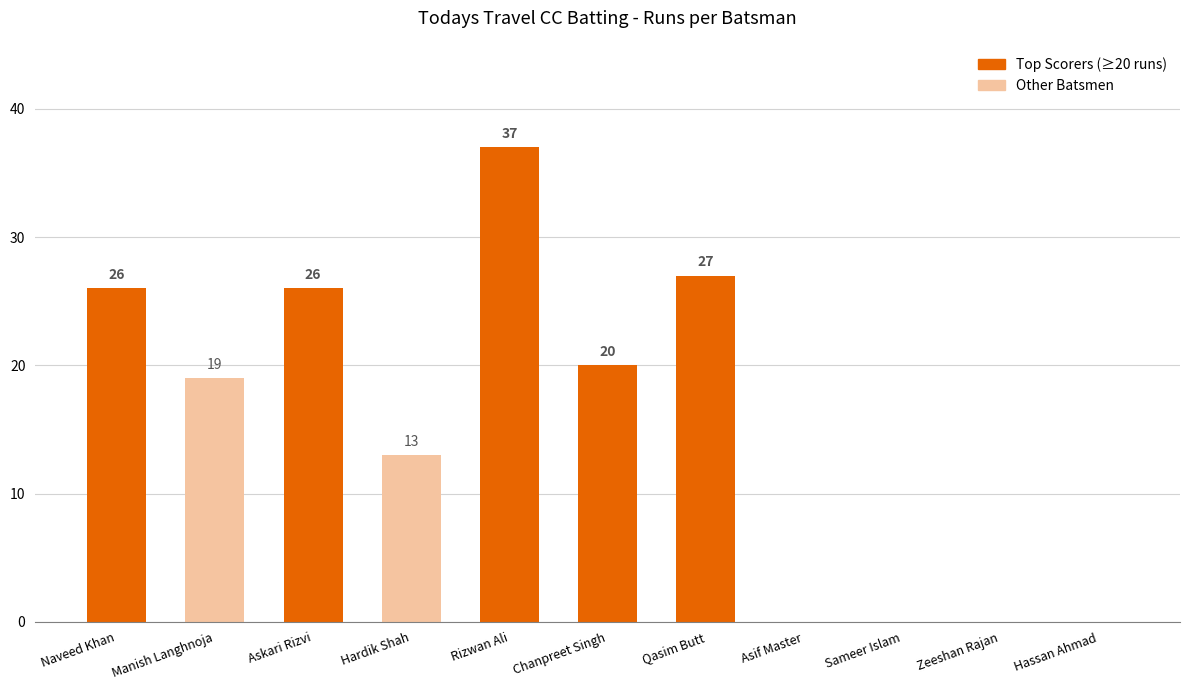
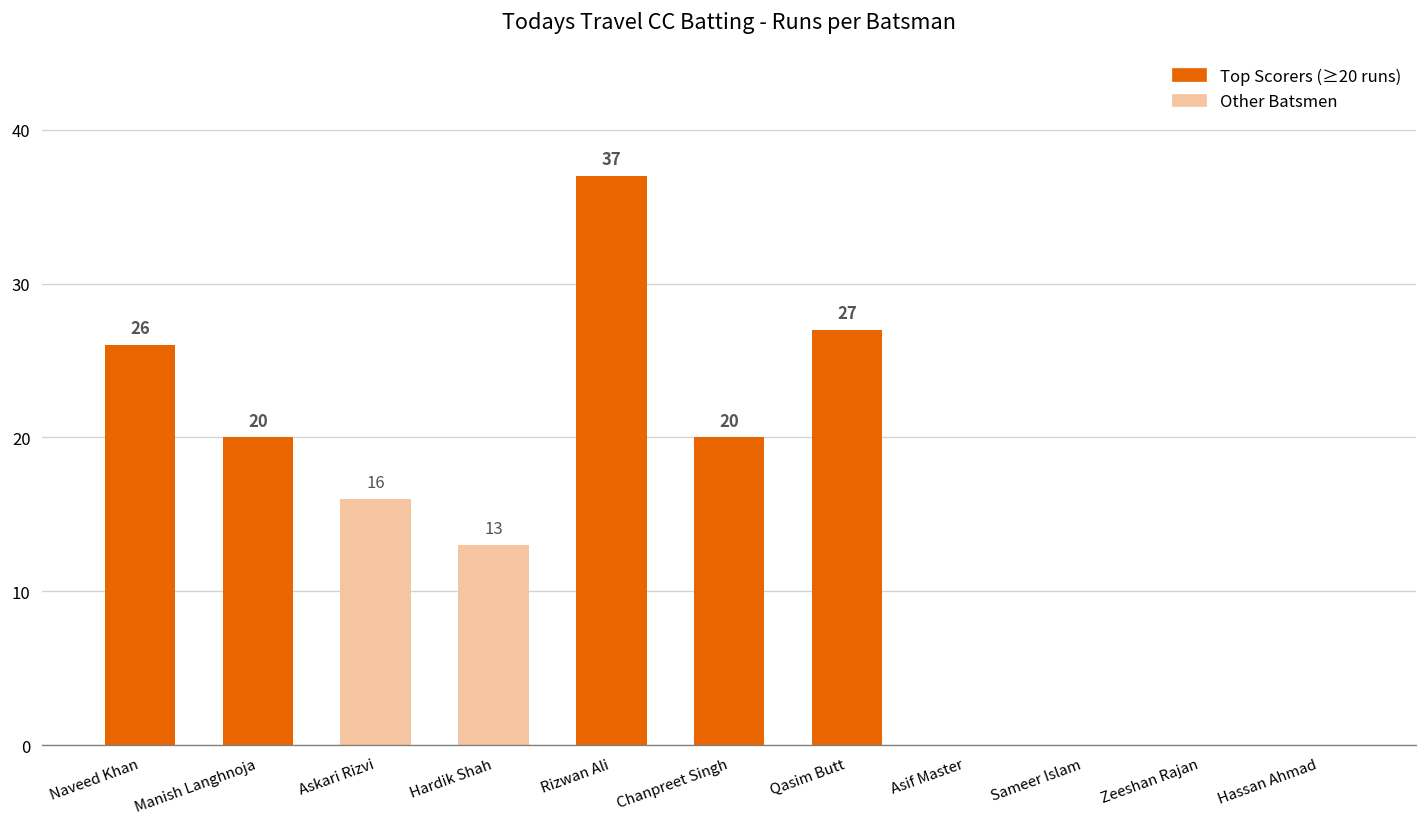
Manish Langhnoja: 19 -> 20
Askari Rizvi: 26 -> 16
